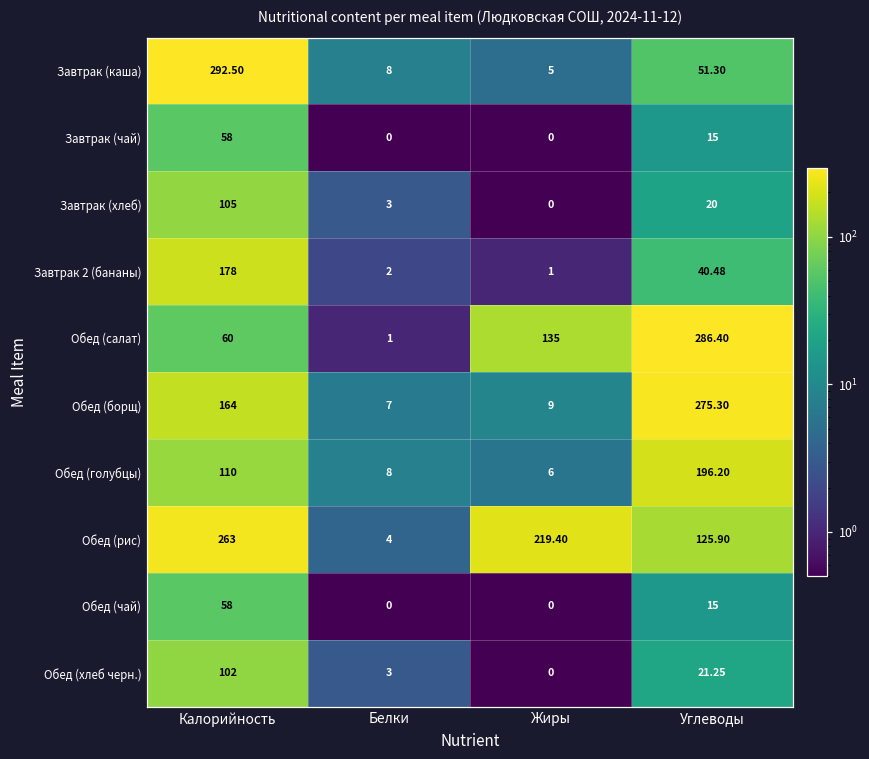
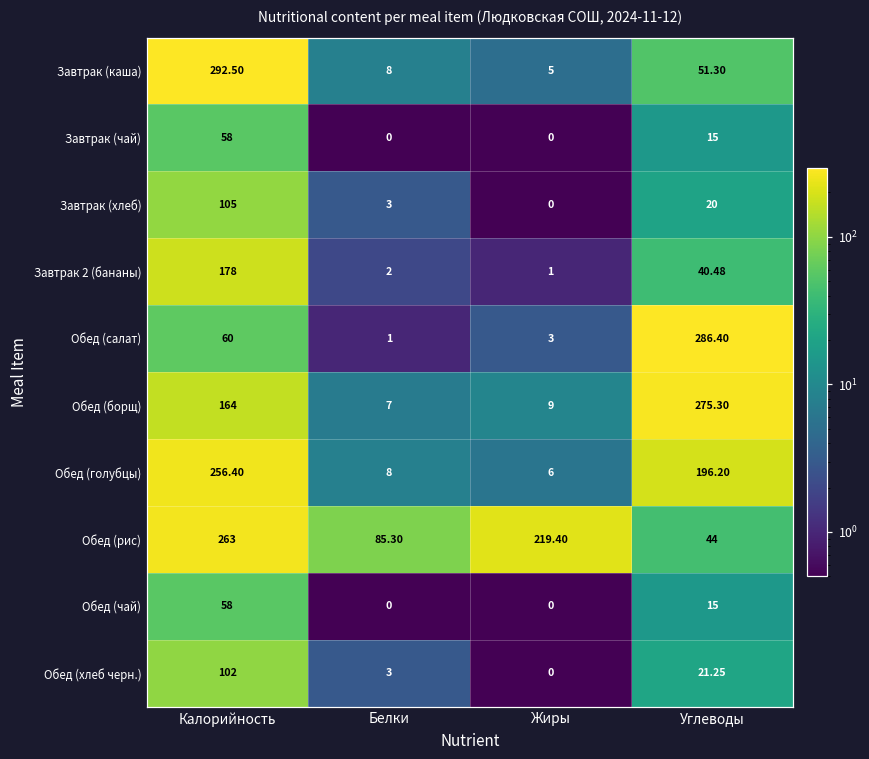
Обед (салат), Жиры: 135 -> 3
Обед (голубцы), Калорийность: 110 -> 256.40
Обед (рис), Белки: 4 -> 85.30
Обед (рис), Углеводы: 125.90 -> 44
